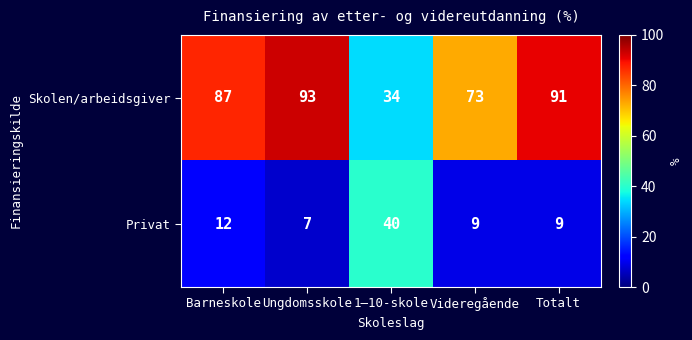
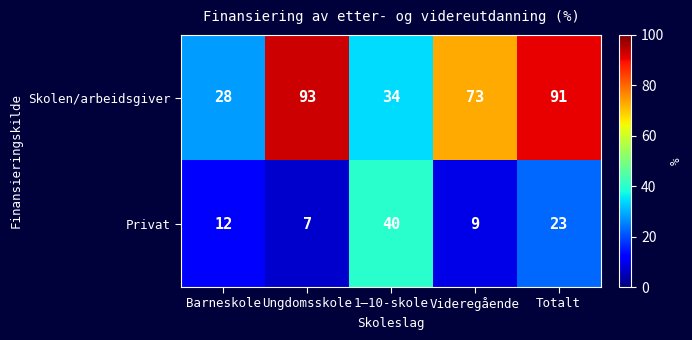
Skolen/arbeidsgiver, Barneskole: 87 -> 28
Privat, Totalt: 9 -> 23
